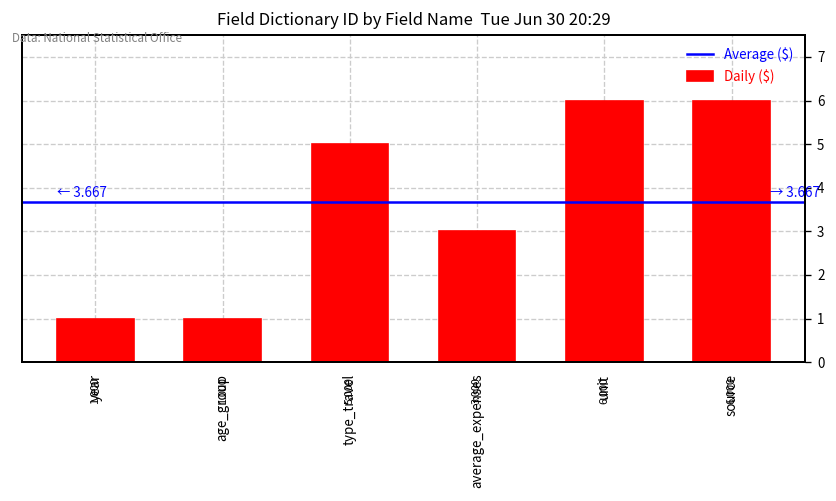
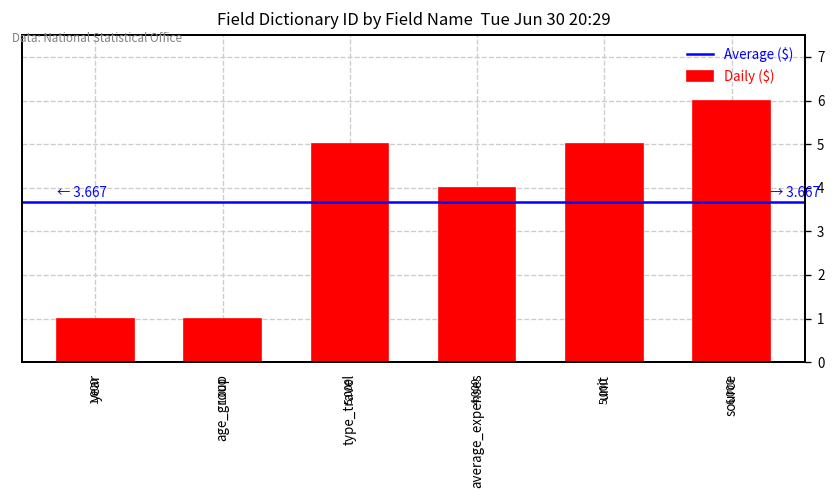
average_expenses: 3.000 -> 4.000
unit: 6.000 -> 5.000
